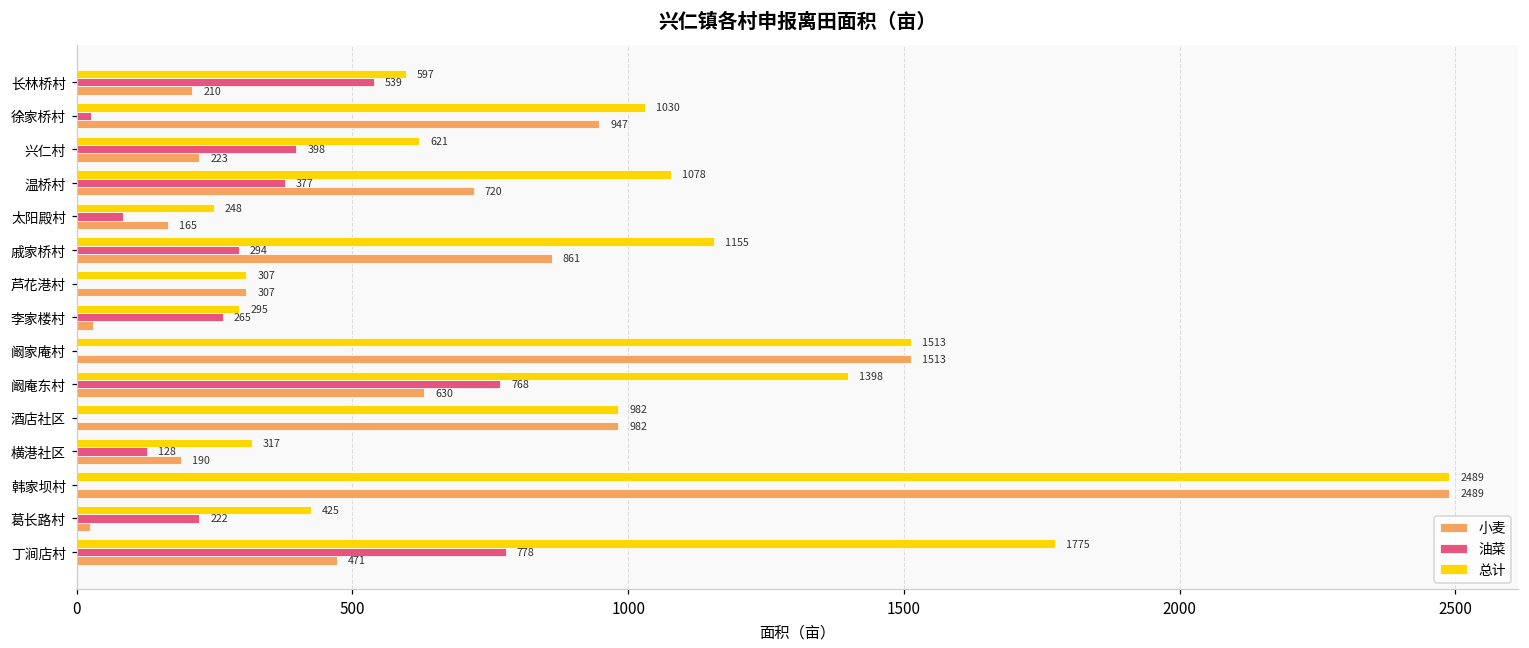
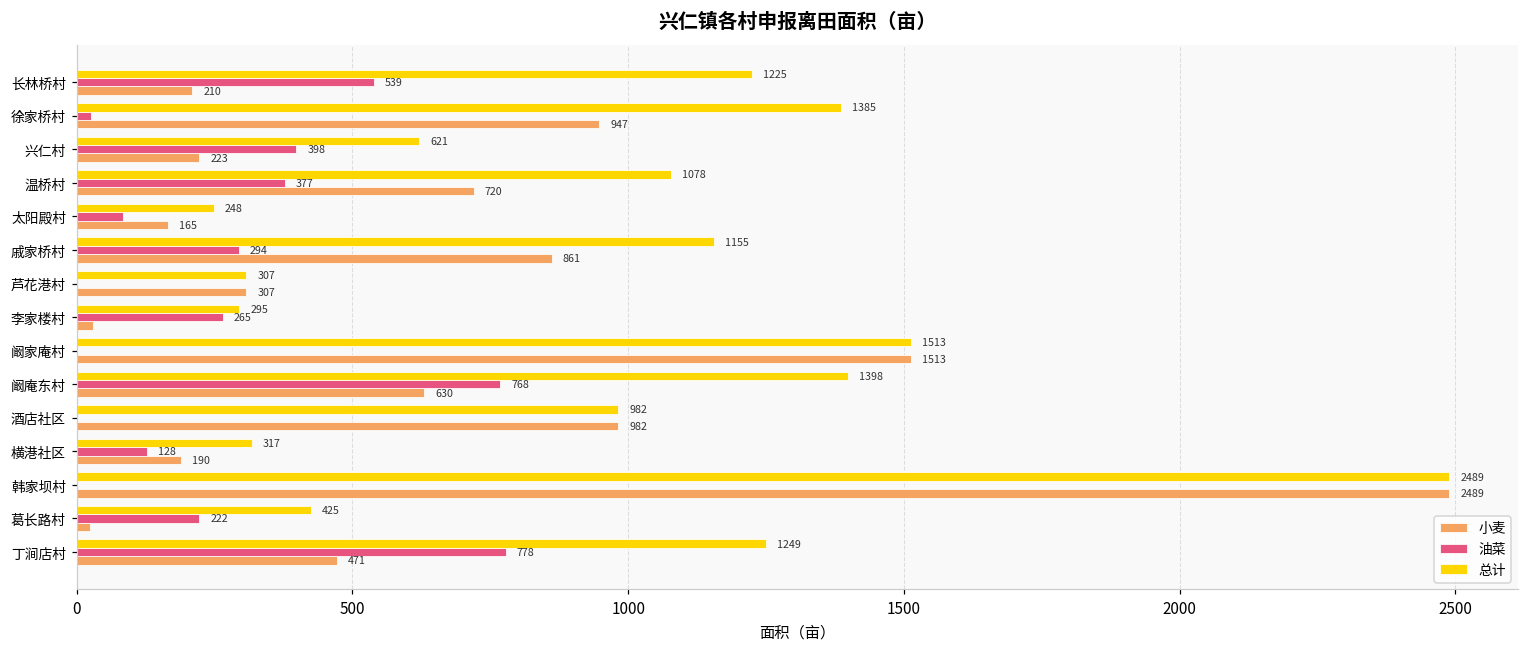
总计, 长林桥村: 597 -> 1225
总计, 徐家桥村: 1030 -> 1385
总计, 丁涧店村: 1775 -> 1249
